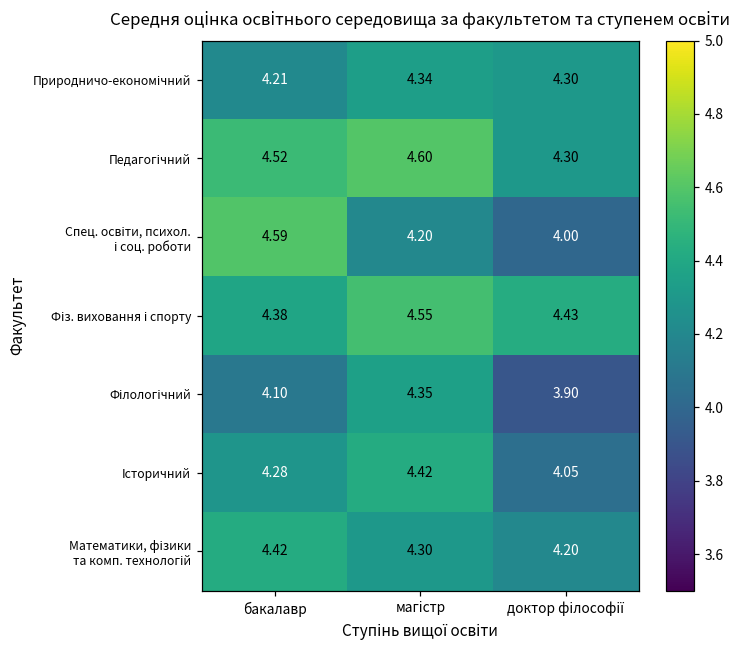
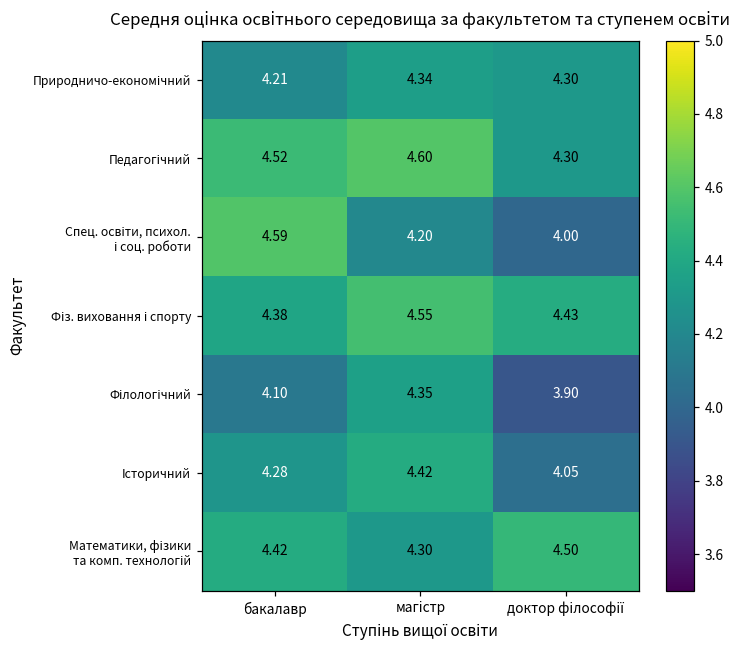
Математики, фізики та комп. технологій, доктор філософії: 4.20 -> 4.50
